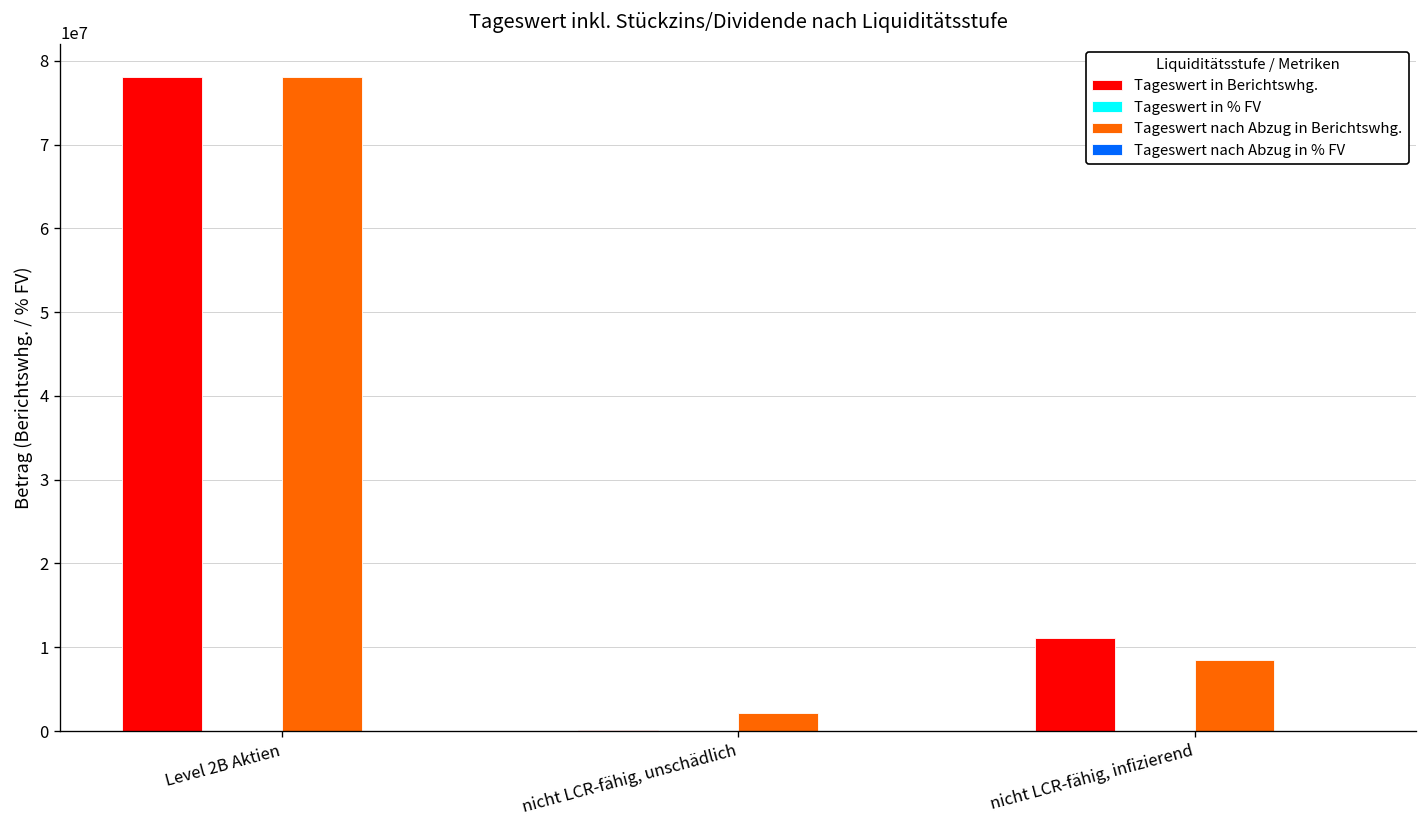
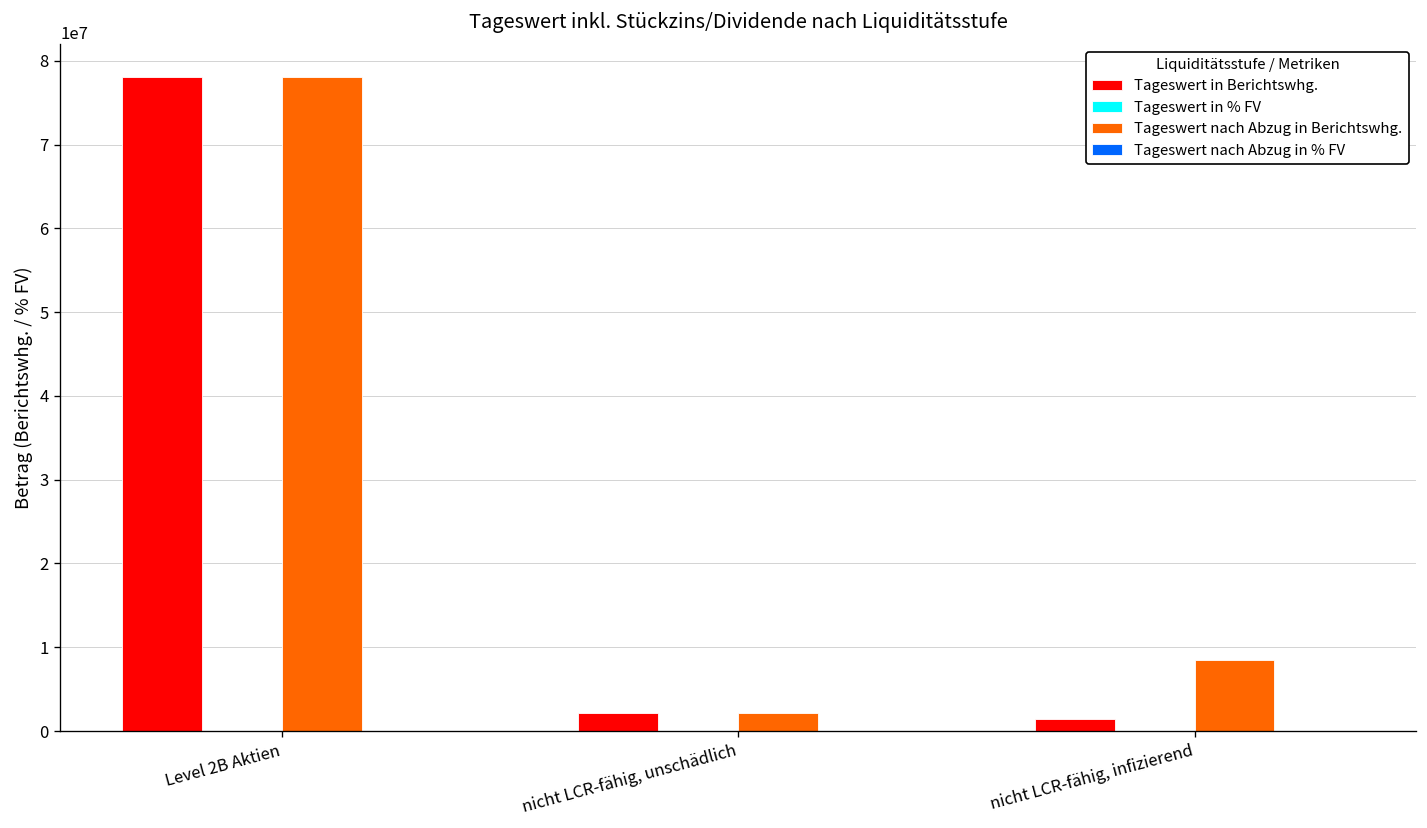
Tageswert in Berichtswhg., nicht LCR-fähig, unschädlich: 0 -> 2000000
Tageswert in Berichtswhg., nicht LCR-fähig, infizierend: 11000000 -> 1000000
